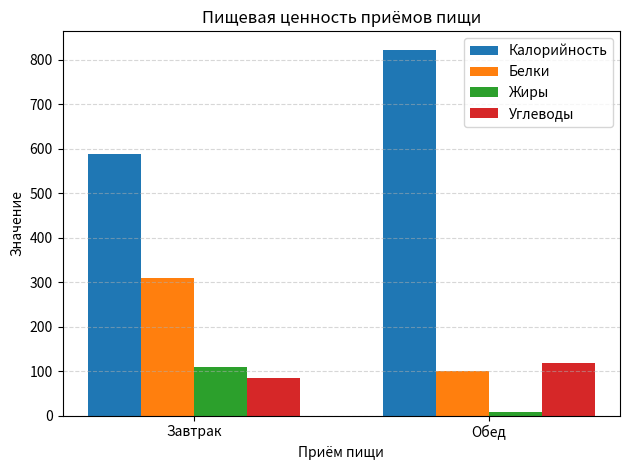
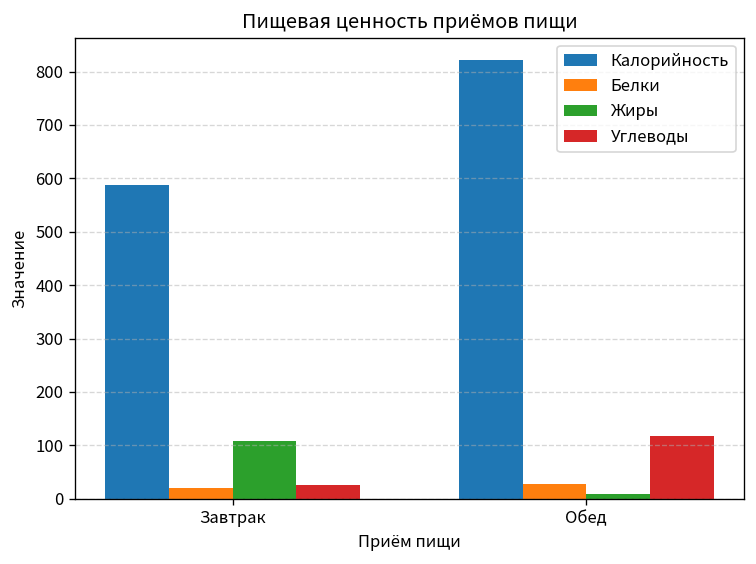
Белки, Завтрак: 310 -> 20
Углеводы, Завтрак: 80 -> 30
Белки, Обед: 100 -> 30
